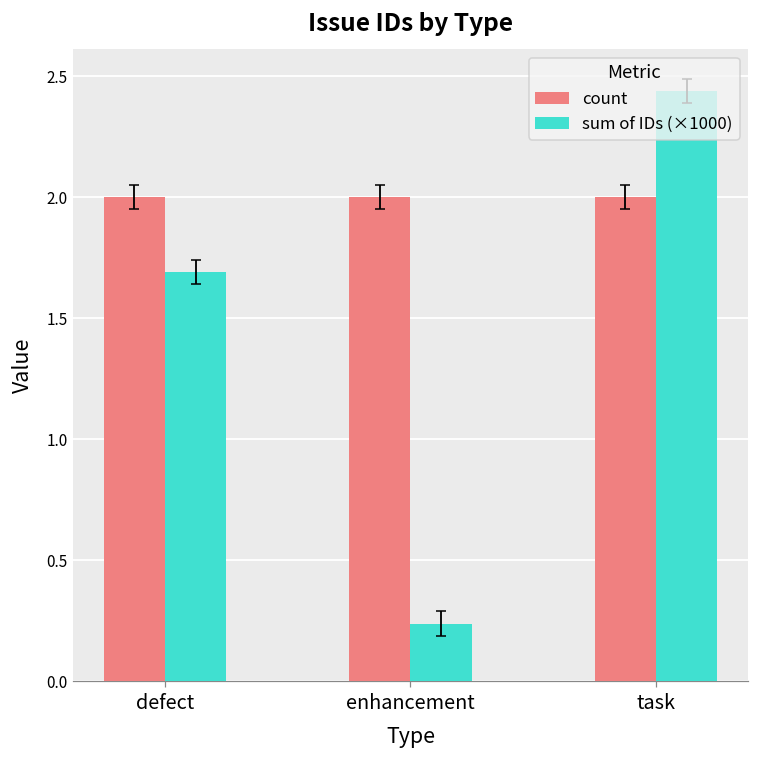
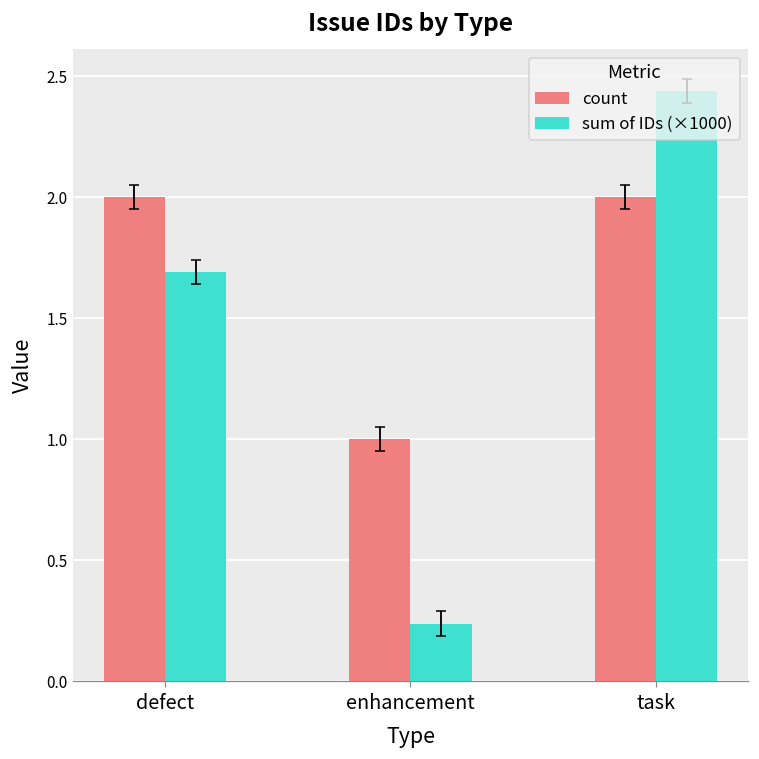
count, enhancement: 2 -> 1
